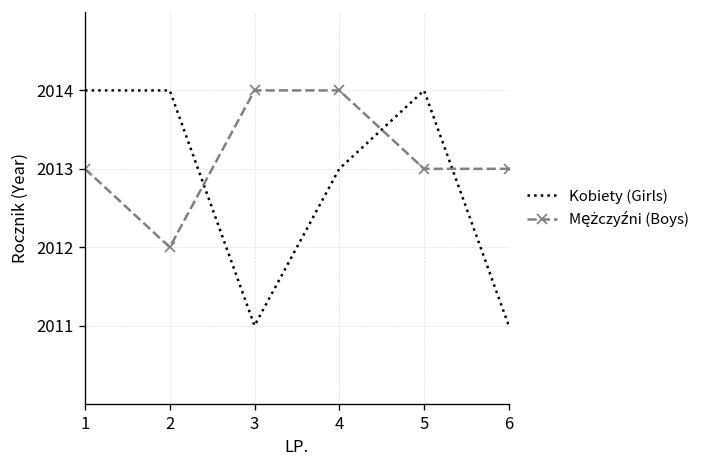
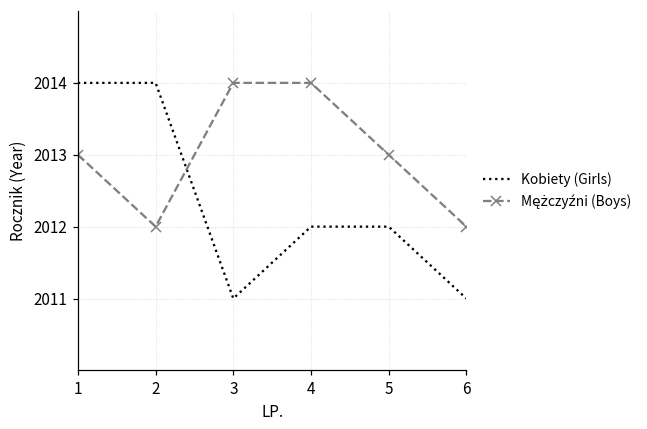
Kobiety (Girls), 4: 2013 -> 2012
Kobiety (Girls), 5: 2014 -> 2012
Mężczyźni (Boys), 6: 2013 -> 2012
